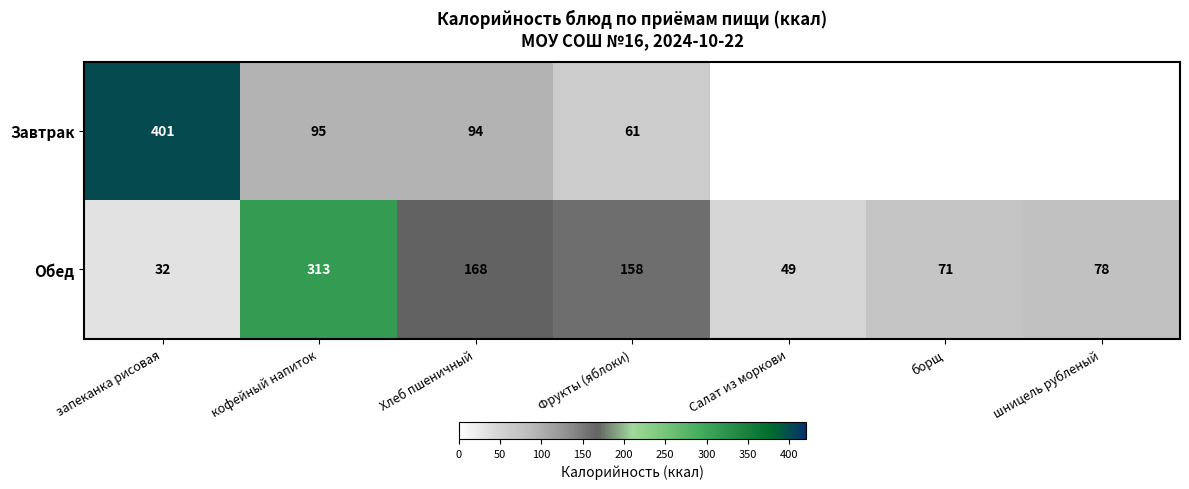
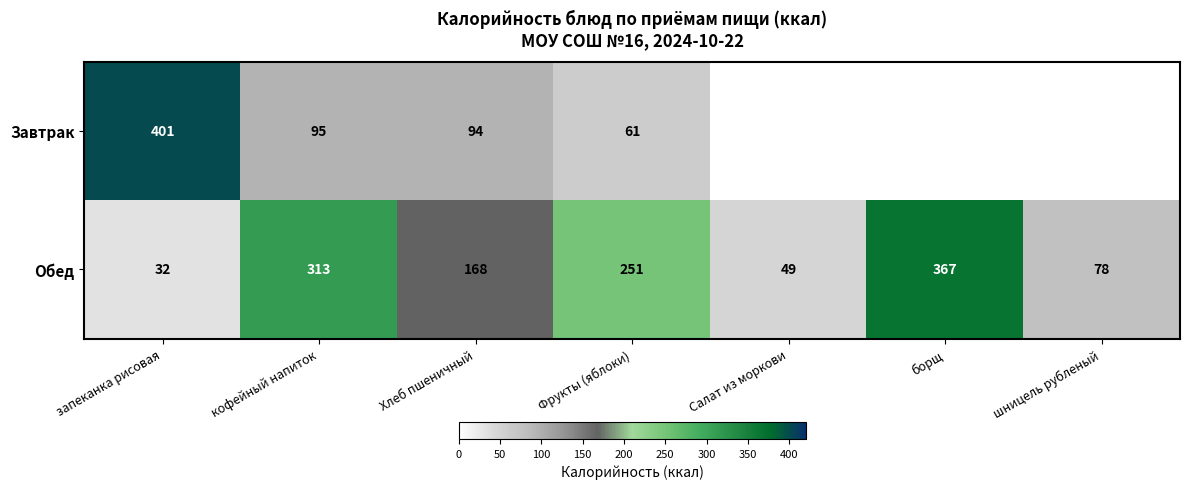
Обед, Фрукты (яблоки): 158 -> 251
Обед, борщ: 71 -> 367
